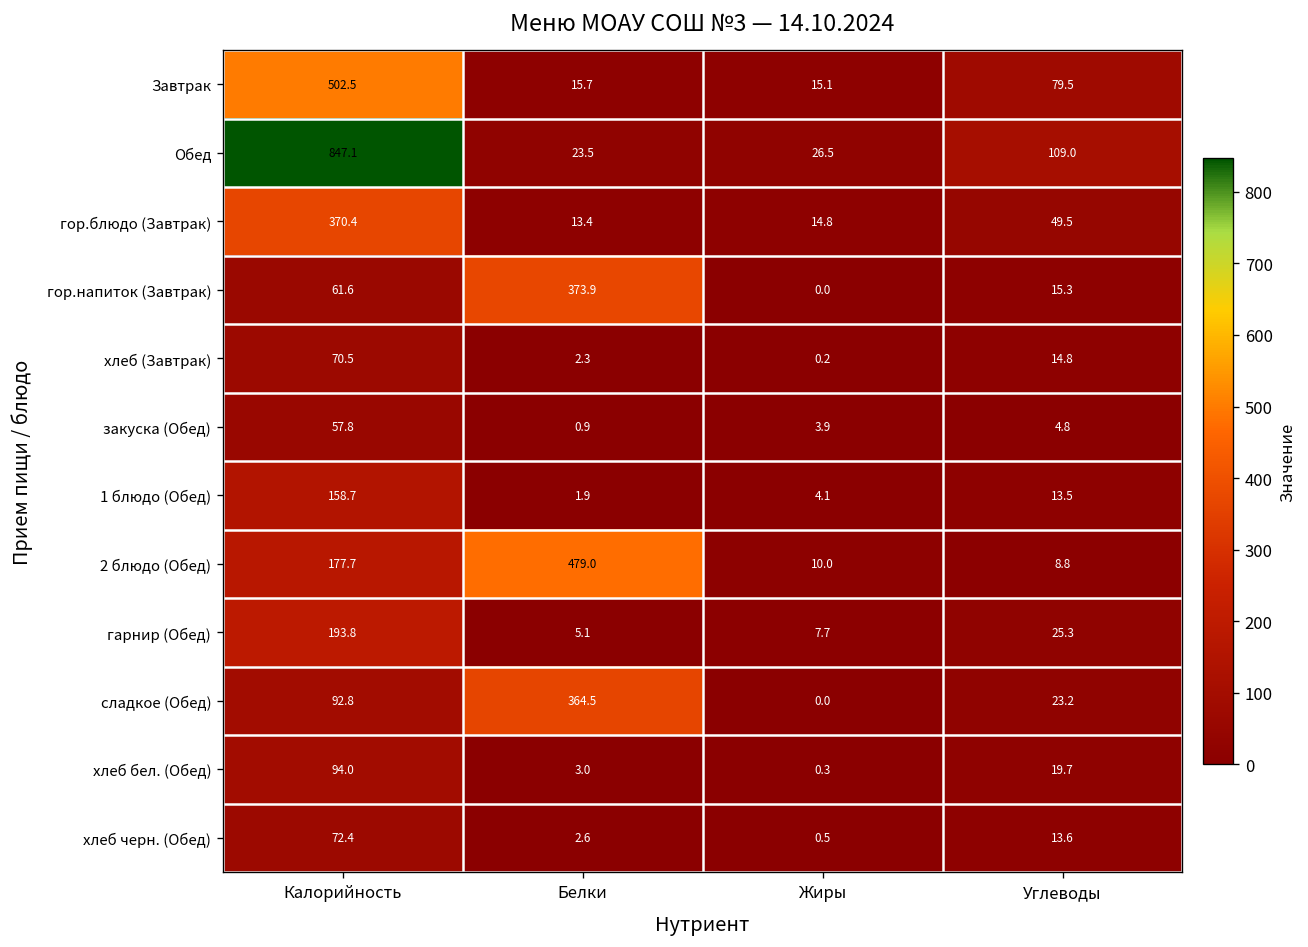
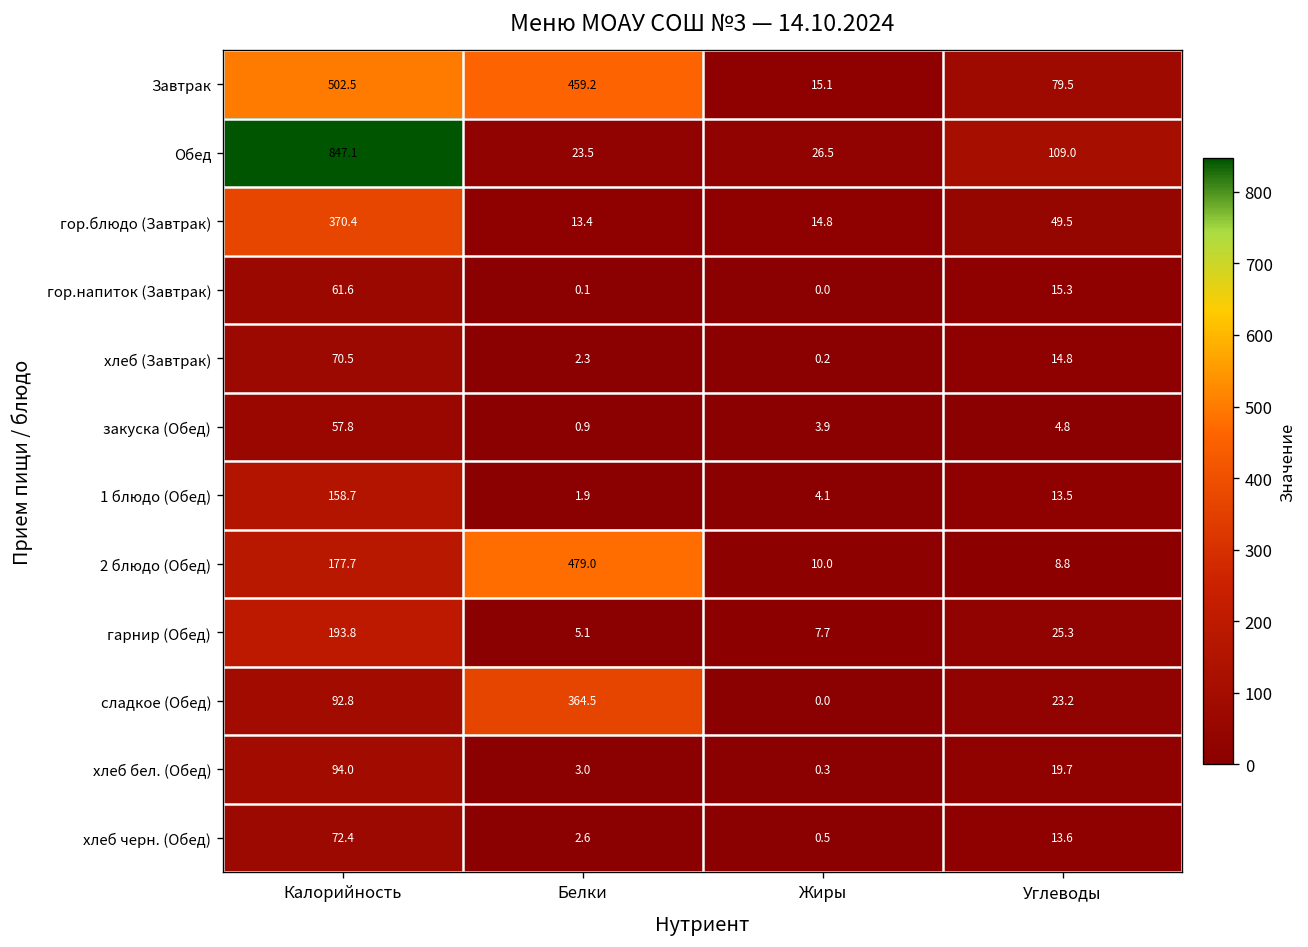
Завтрак, Белки: 15.7 -> 459.2
гор.напиток (Завтрак), Белки: 373.9 -> 0.1
